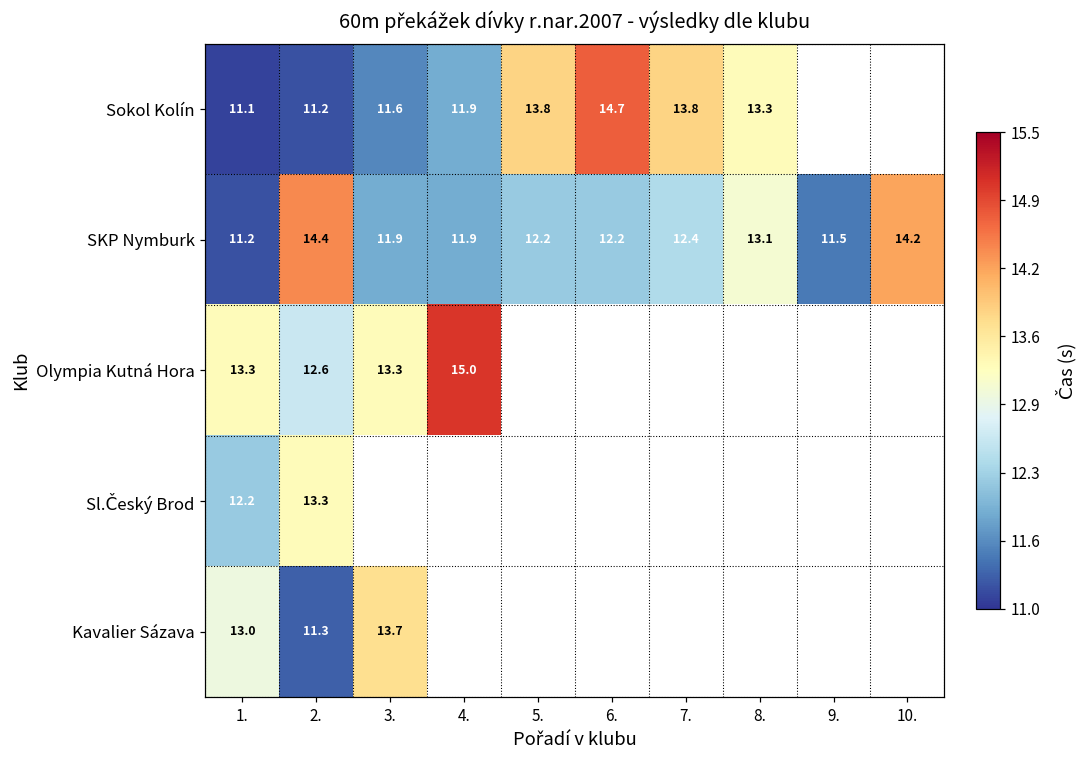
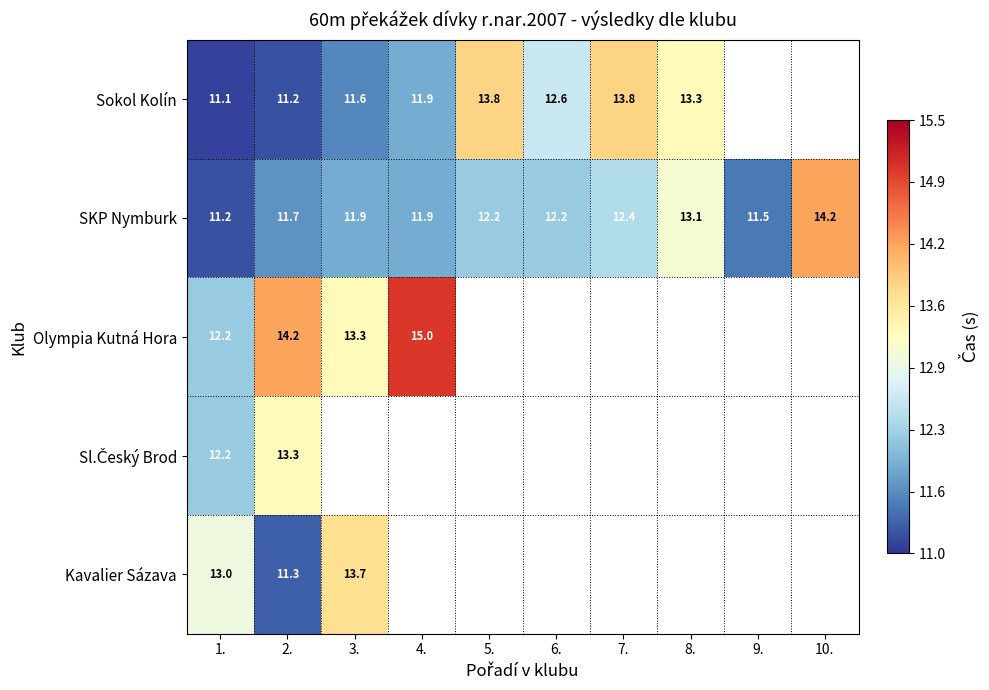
Sokol Kolín, 6.: 14.7 -> 12.6
SKP Nymburk, 2.: 14.4 -> 11.7
Olympia Kutná Hora, 1.: 13.3 -> 12.2
Olympia Kutná Hora, 2.: 12.6 -> 14.2
